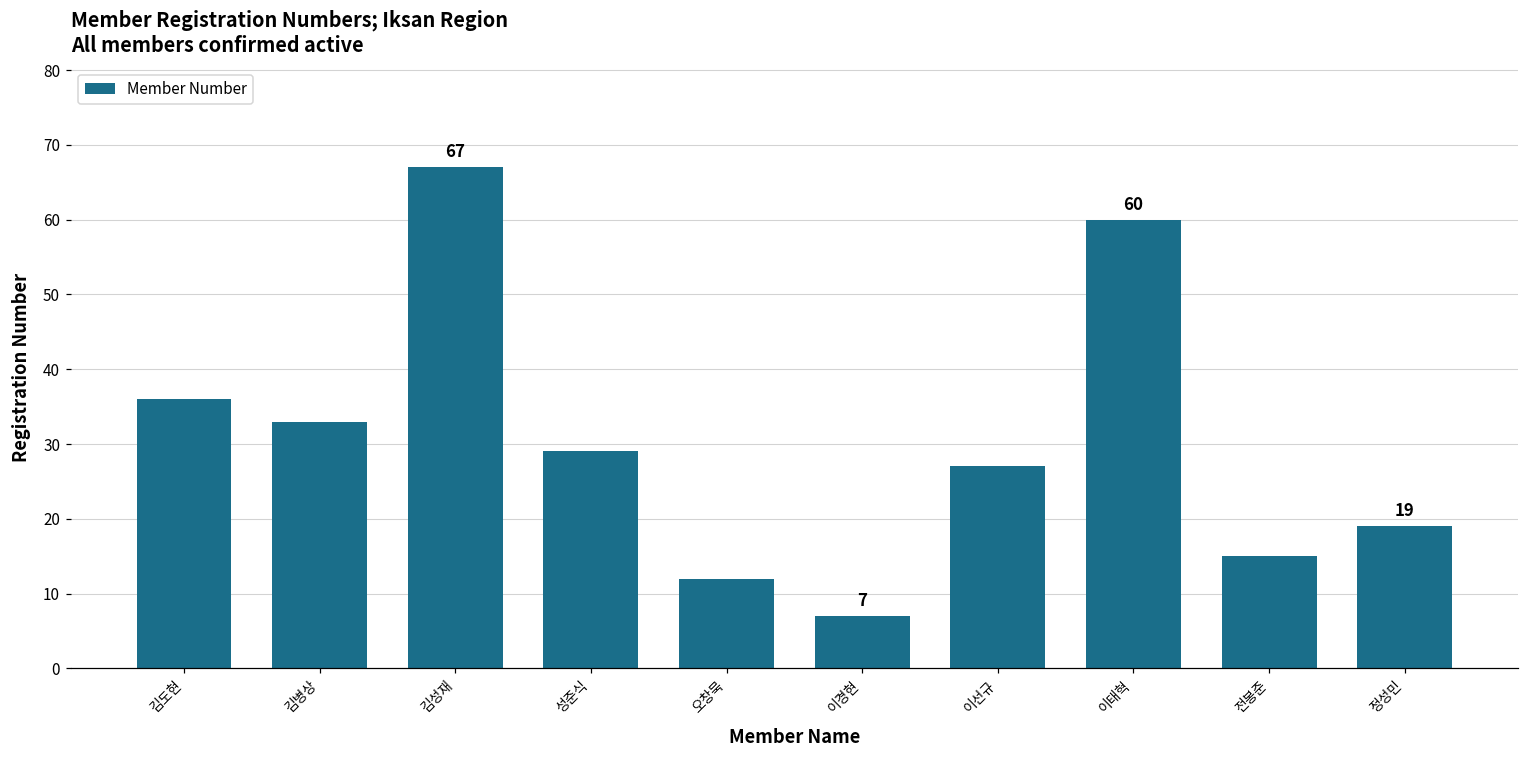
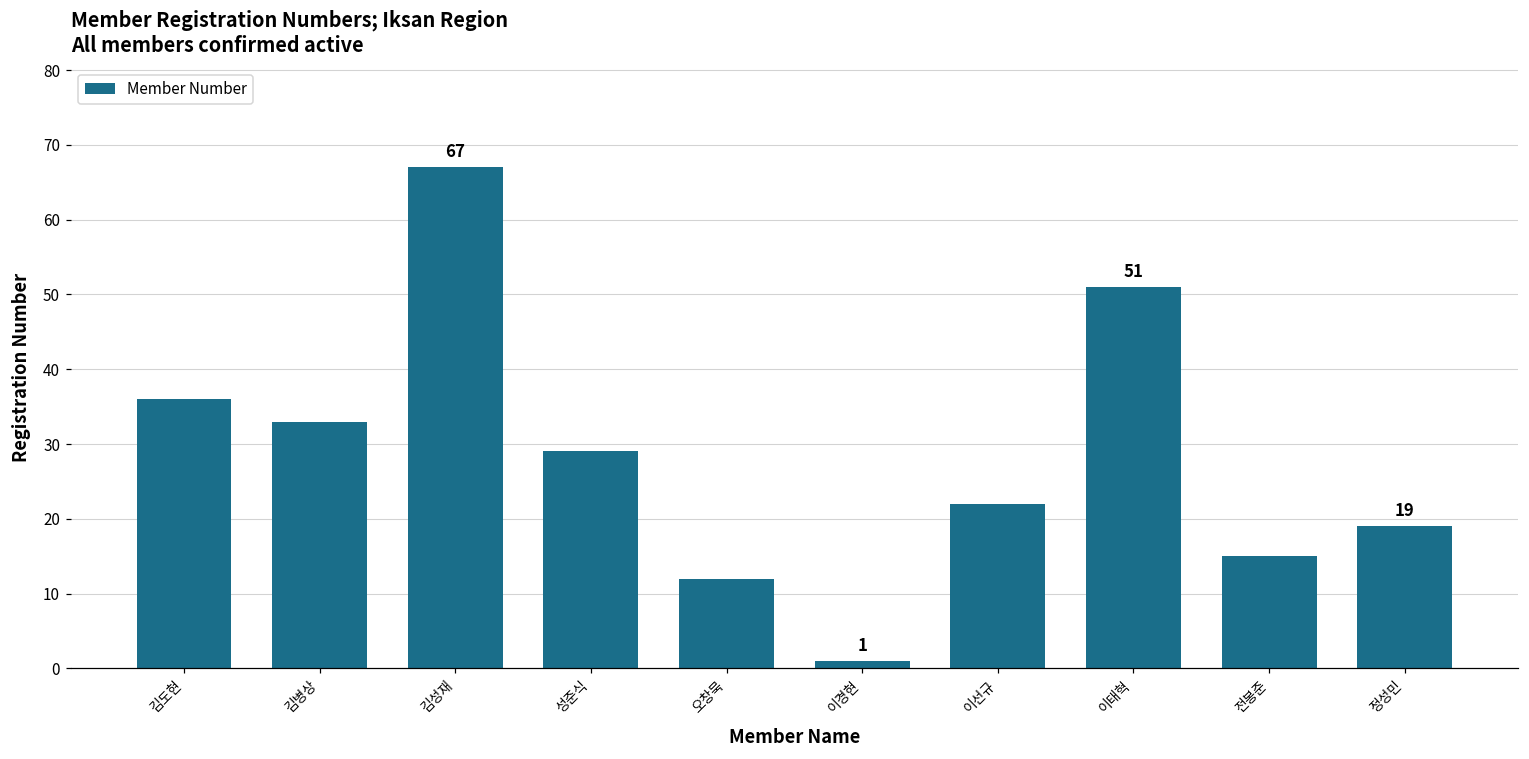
이경현: 7 -> 1
이선규: 27 -> 22
이태혁: 60 -> 51
